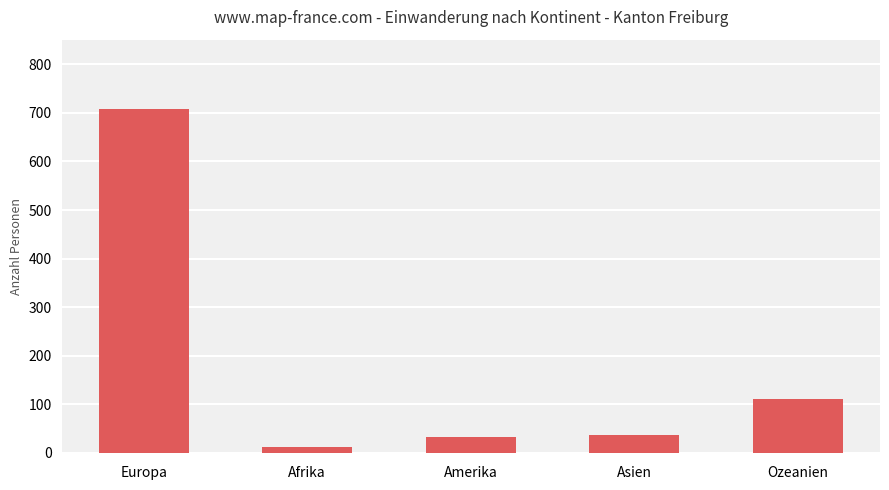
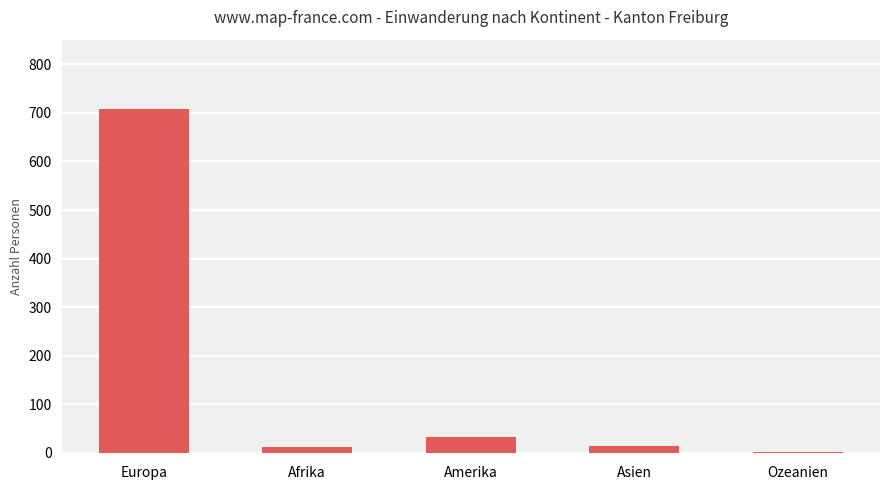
Asien: 40 -> 10
Ozeanien: 110 -> 0
